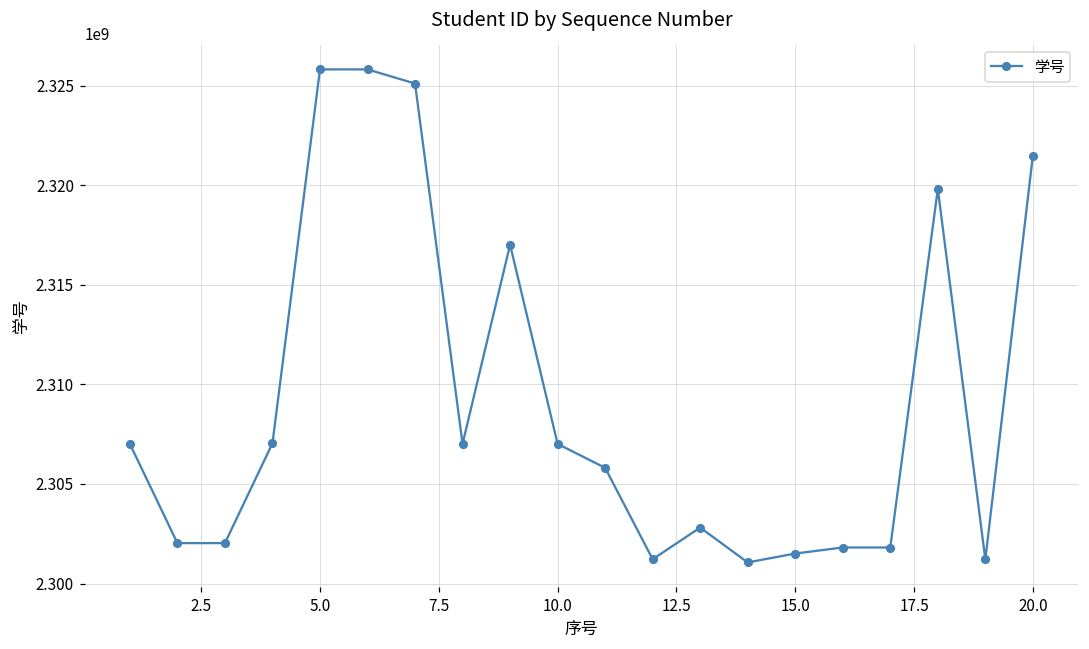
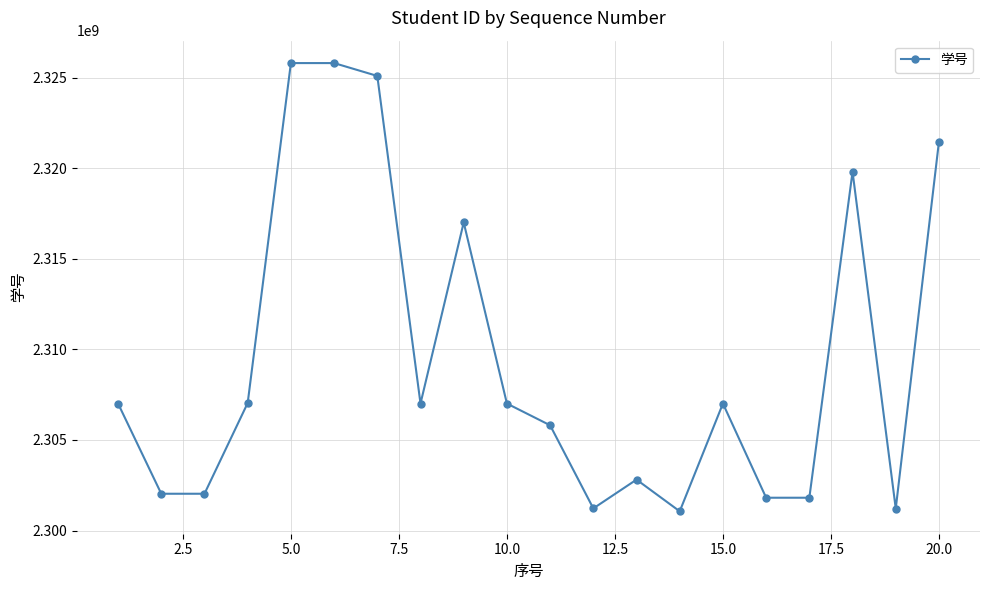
15.0: 2301500000 -> 2307000000
